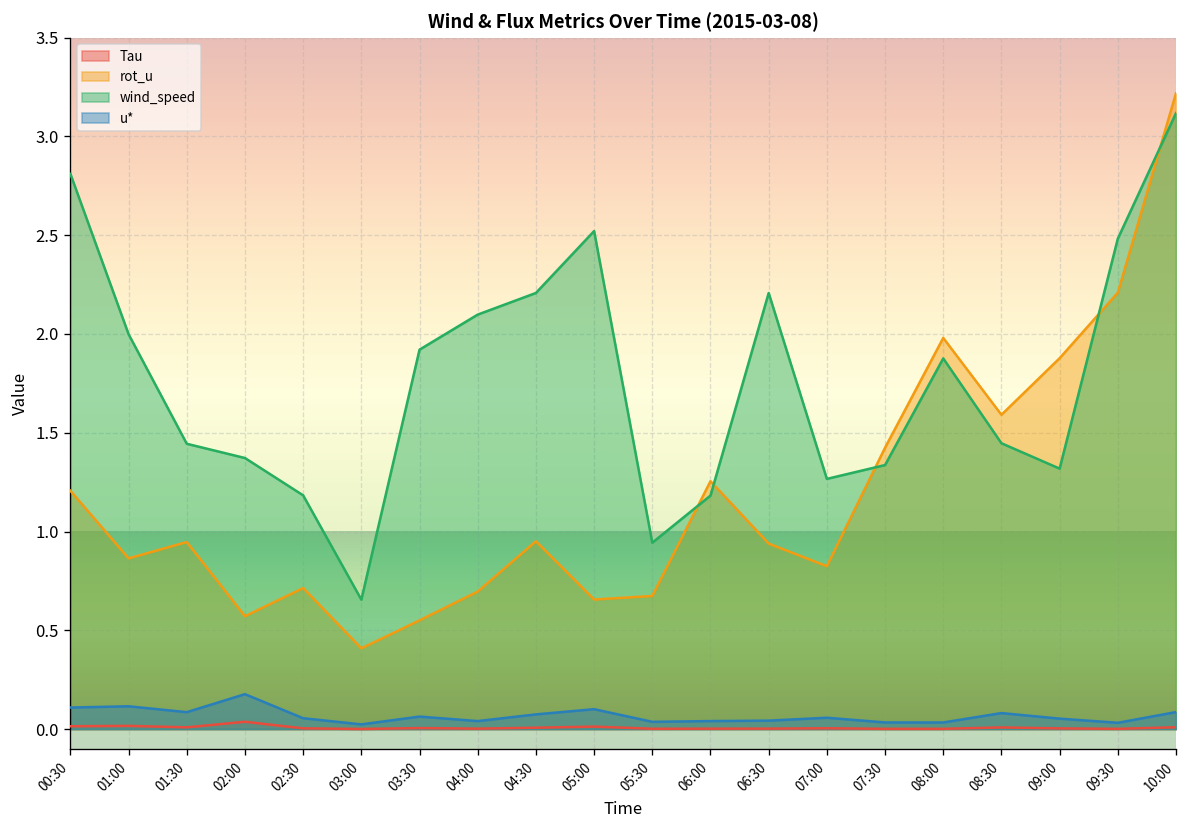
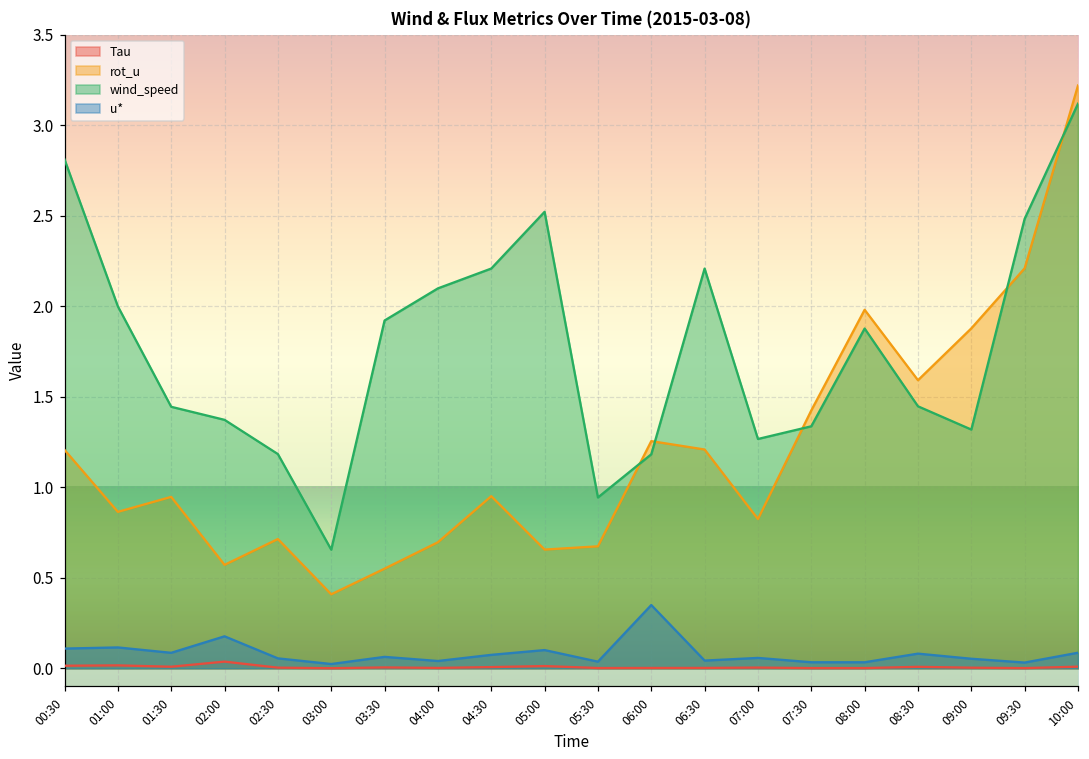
u*, 06:00: 0.04 -> 0.35
rot_u, 06:30: 0.94 -> 1.21
